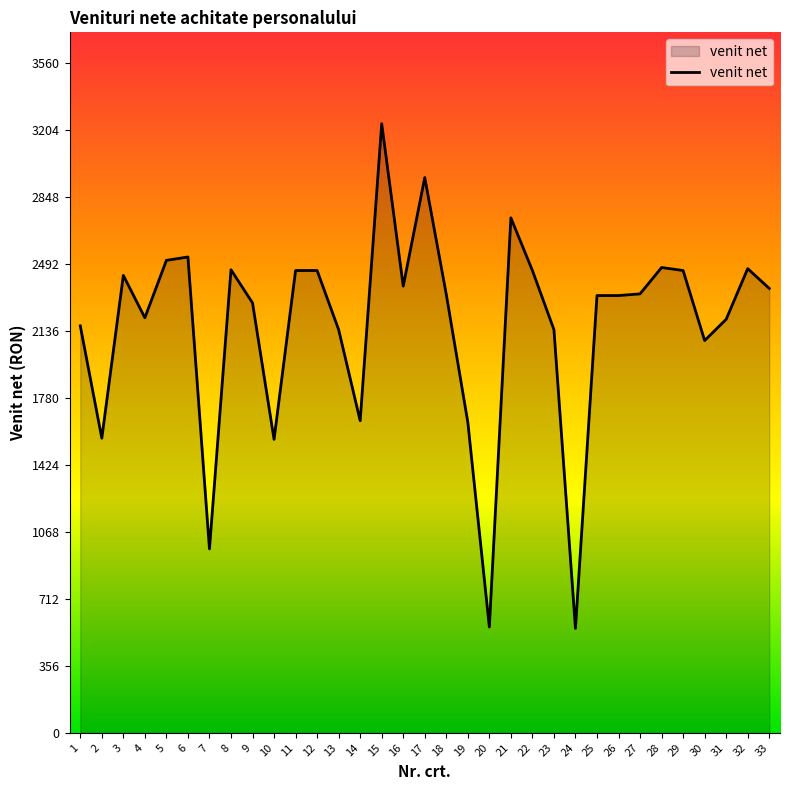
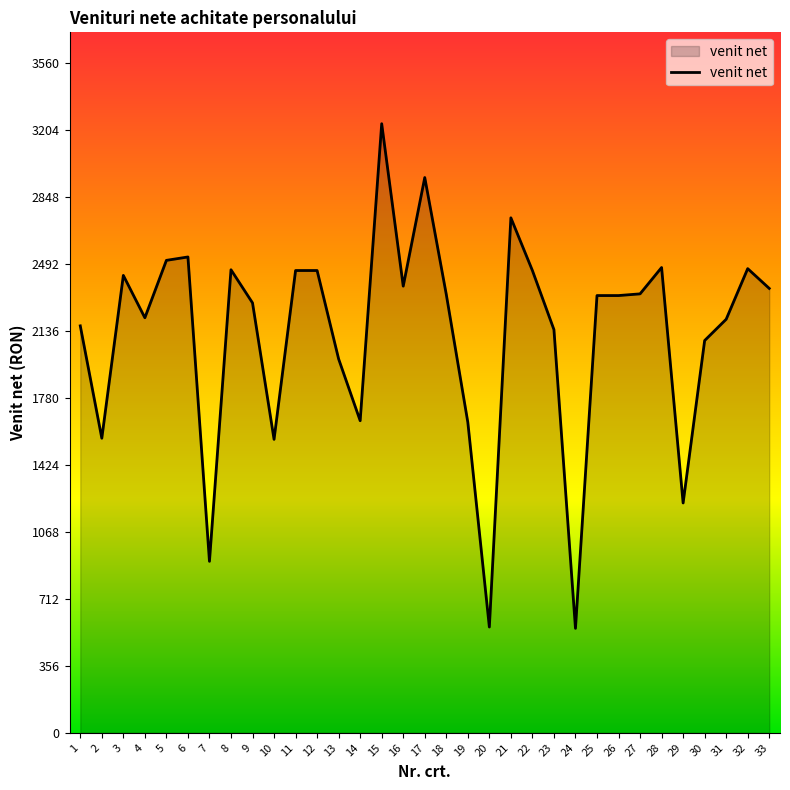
7: 980 -> 910
13: 2140 -> 1990
29: 2460 -> 1220
